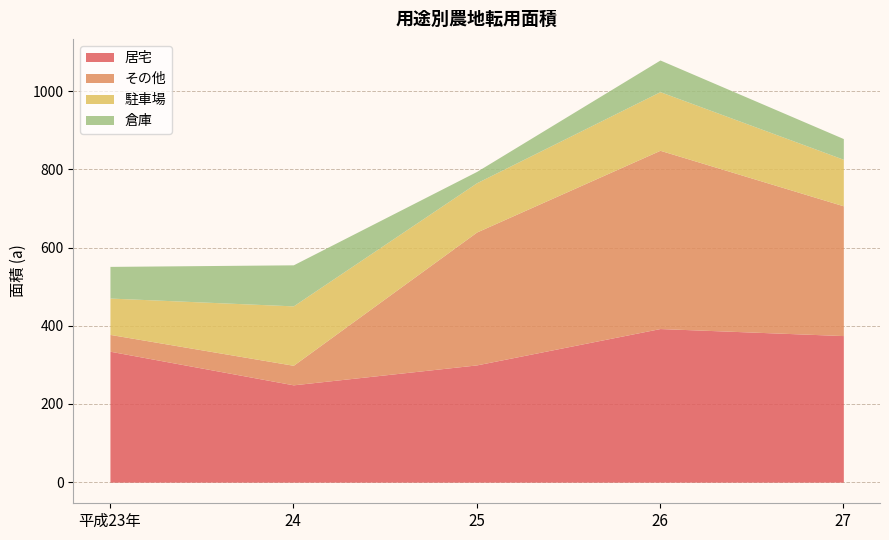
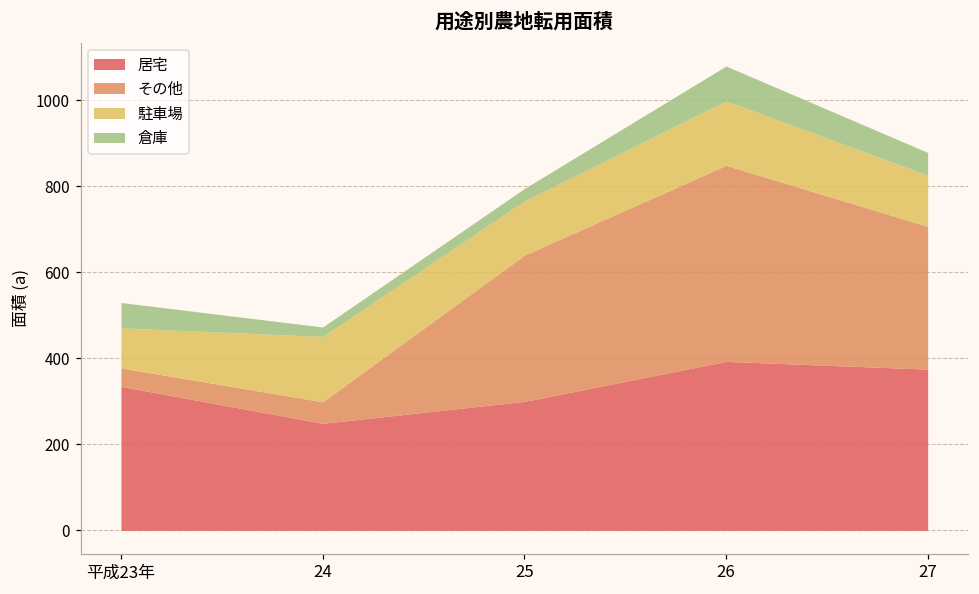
倉庫, 平成23年: 80 -> 60
倉庫, 24: 110 -> 20
